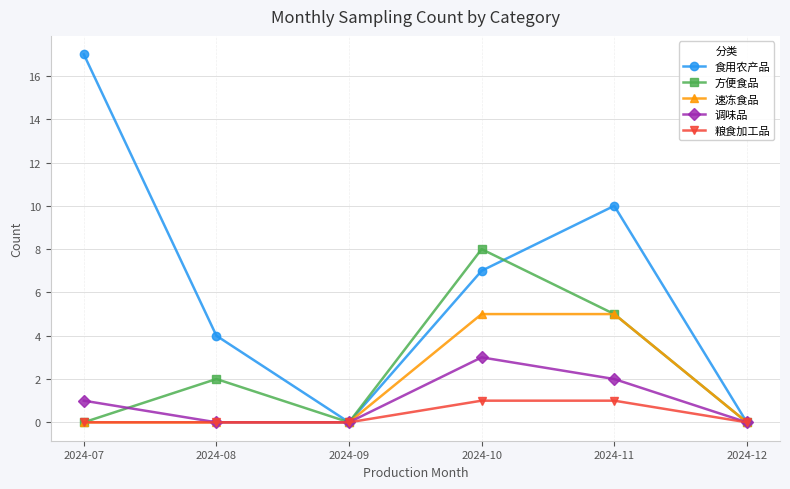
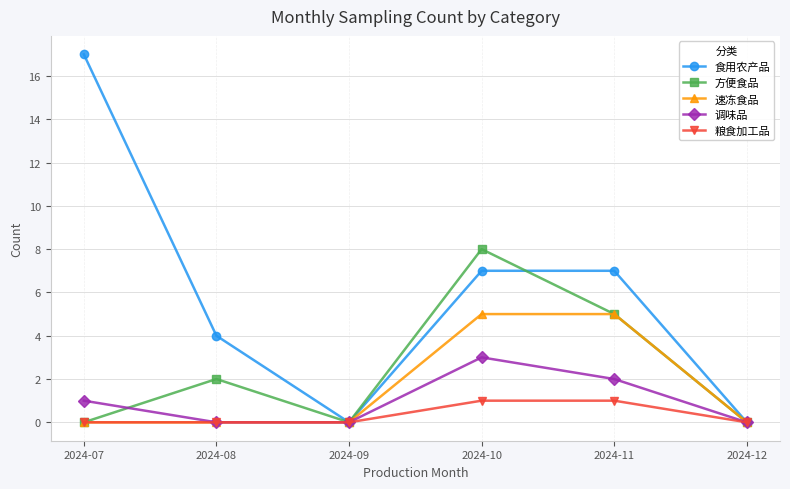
食用农产品, 2024-11: 10 -> 7
